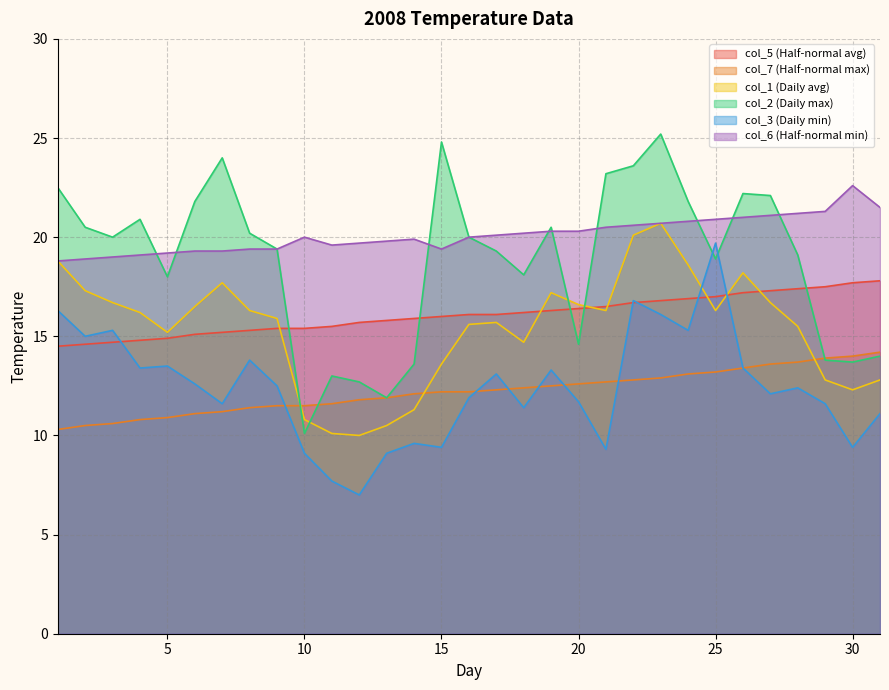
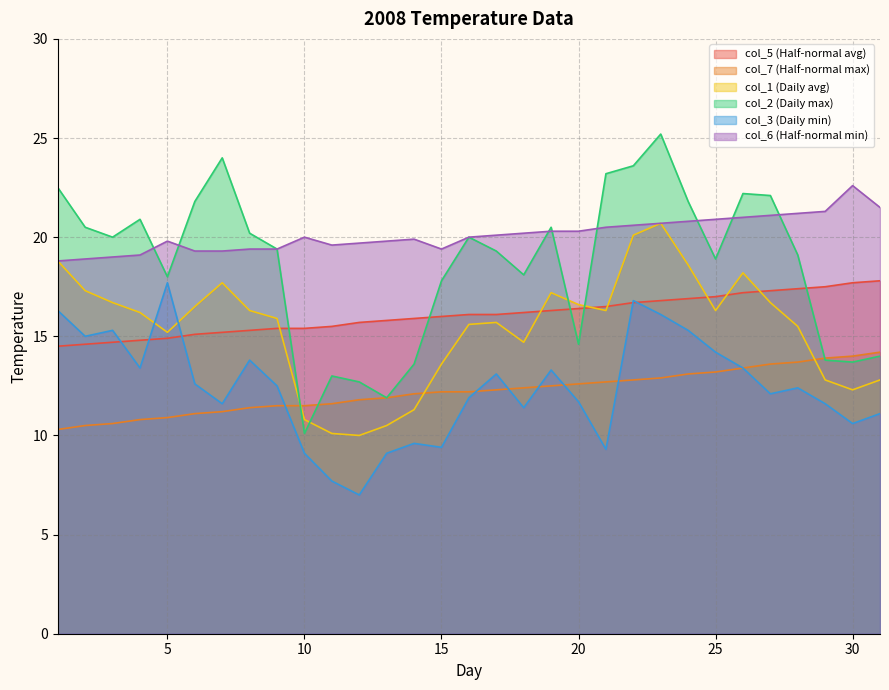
col_3 (Daily min), 5: 13.5 -> 17.7
col_6 (Half-normal min), 5: 19.2 -> 19.8
col_2 (Daily max), 15: 24.8 -> 17.8
col_3 (Daily min), 25: 19.7 -> 14.2
col_3 (Daily min), 30: 9.4 -> 10.6
